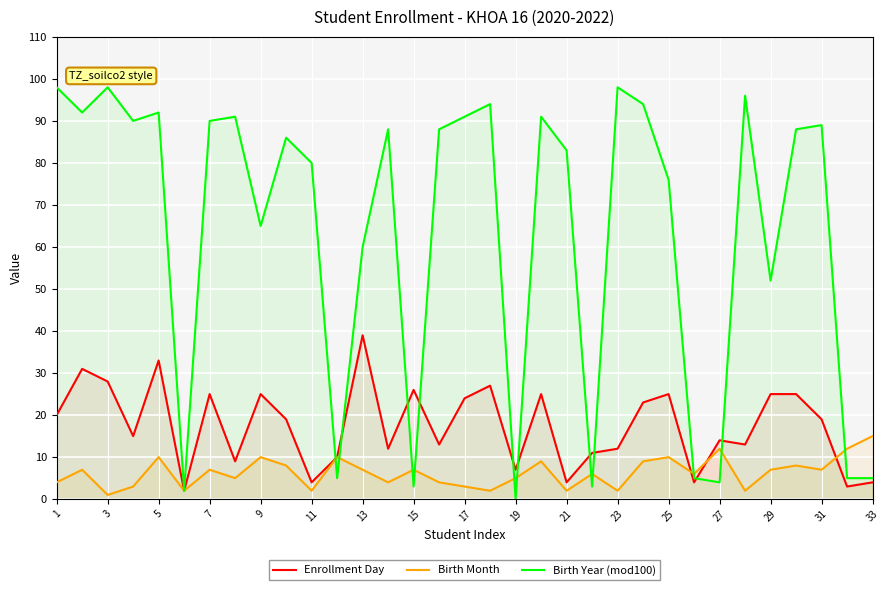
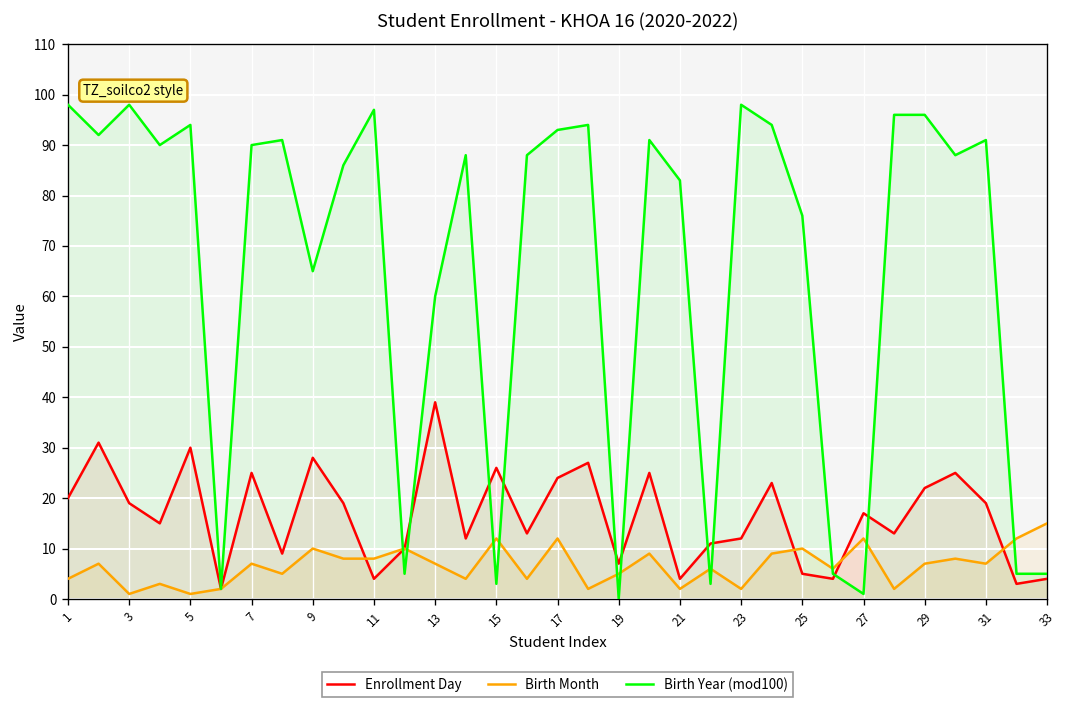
Enrollment Day, 3: 28 -> 19
Enrollment Day, 5: 33 -> 30
Birth Month, 5: 10 -> 1
Birth Year (mod100), 5: 92 -> 94
Enrollment Day, 9: 25 -> 28
Birth Month, 11: 2 -> 8
Birth Year (mod100), 11: 80 -> 97
Birth Month, 15: 7 -> 12
Birth Month, 17: 3 -> 12
Birth Year (mod100), 17: 91 -> 93
Enrollment Day, 25: 25 -> 5
Enrollment Day, 27: 14 -> 17
Birth Year (mod100), 27: 4 -> 1
Enrollment Day, 29: 25 -> 22
Birth Year (mod100), 29: 52 -> 96
Birth Year (mod100), 31: 89 -> 91
